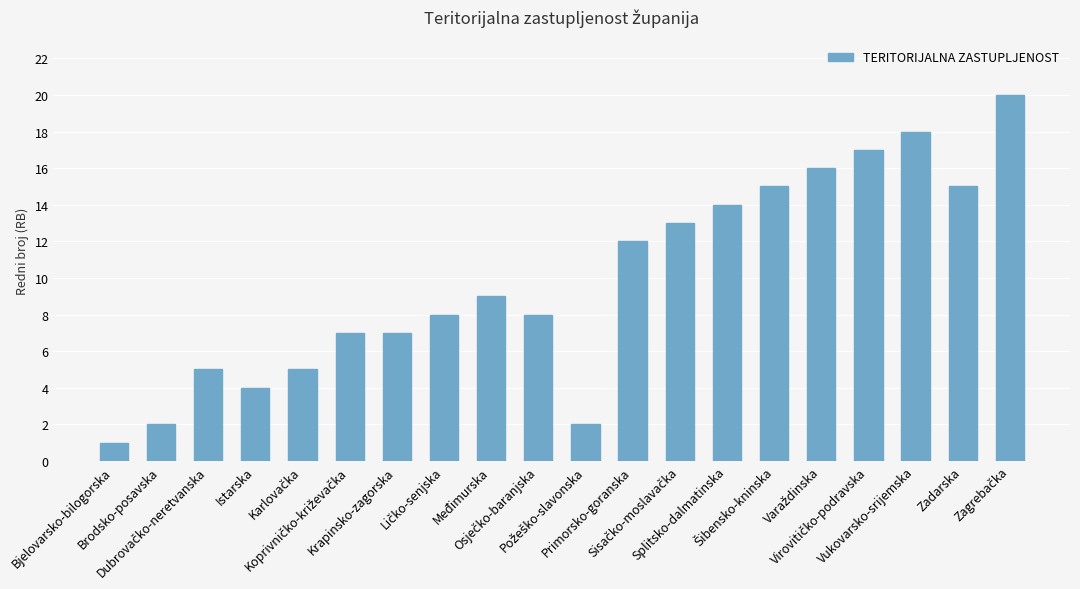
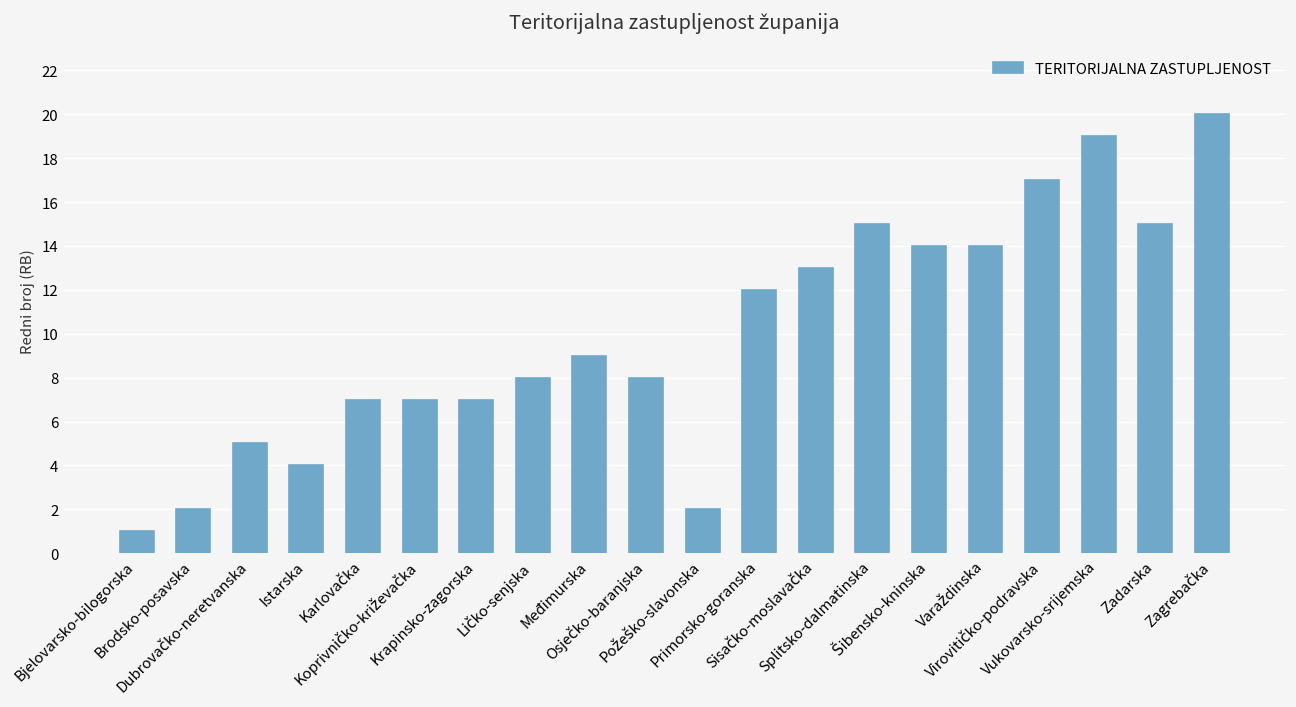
Karlovačka: 5 -> 7
Splitsko-dalmatinska: 14 -> 15
Šibensko-kninska: 15 -> 14
Varaždinska: 16 -> 14
Vukovarsko-srijemska: 18 -> 19
